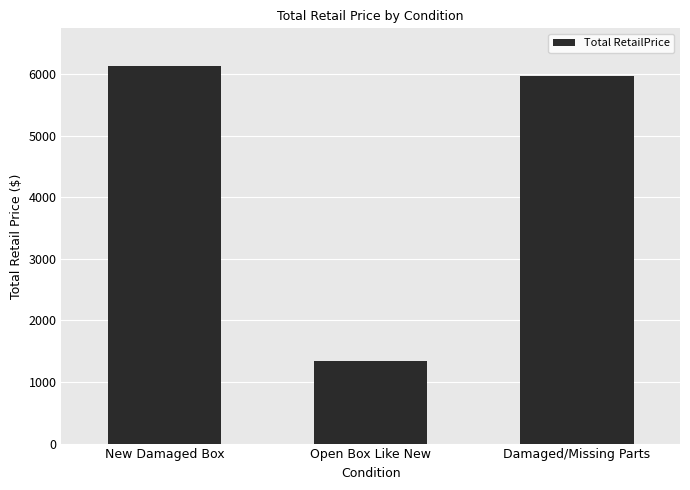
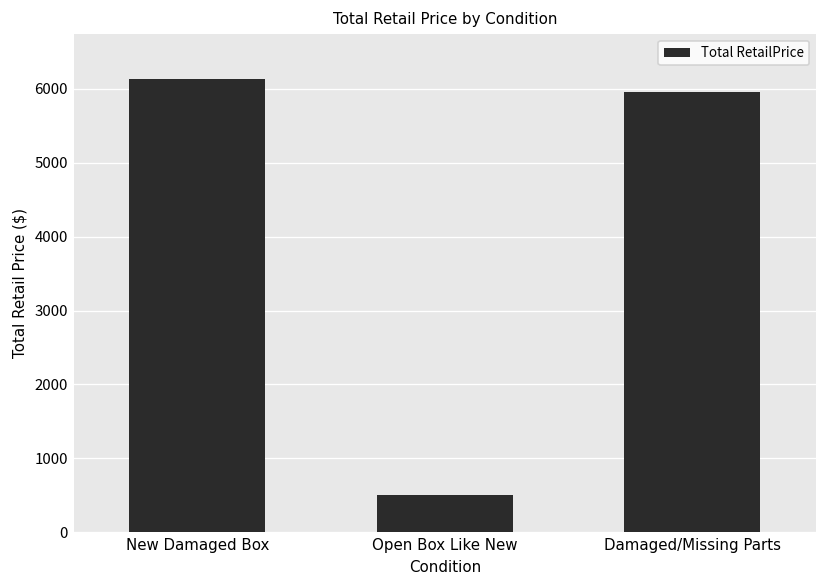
Open Box Like New: 1300 -> 500
